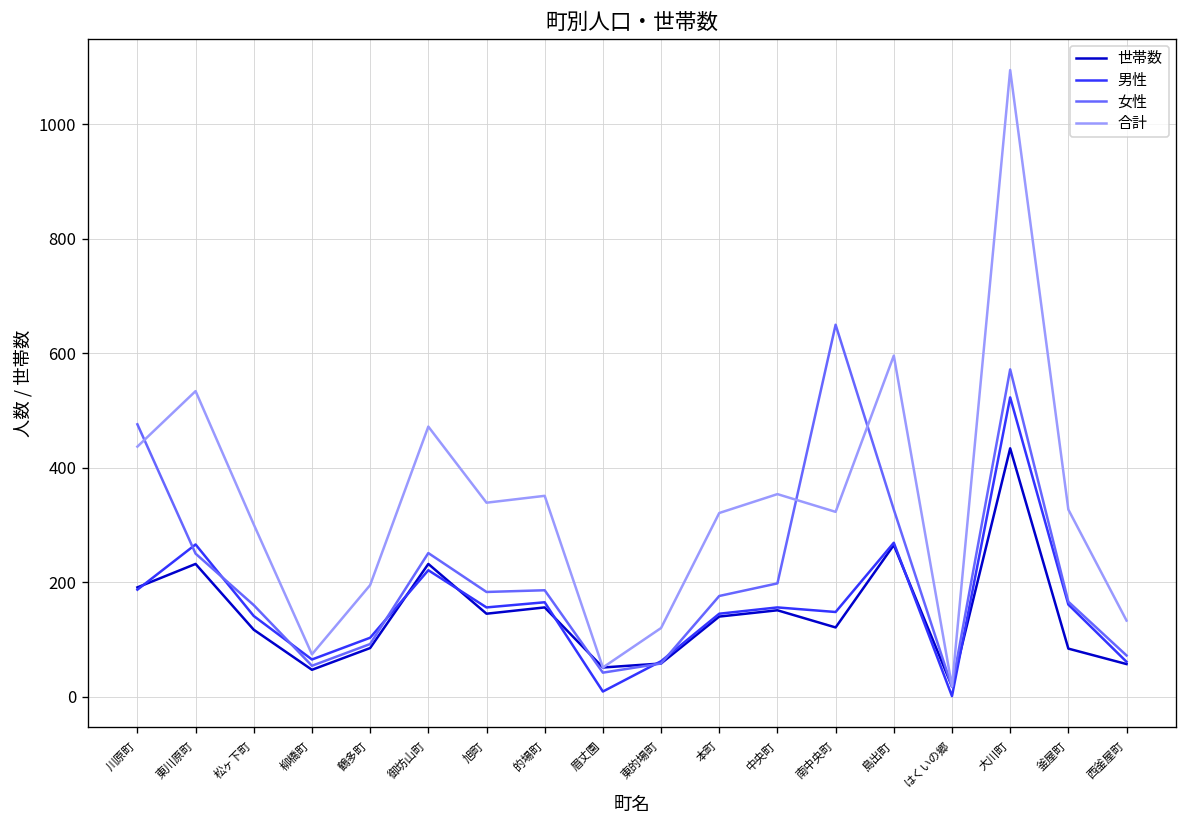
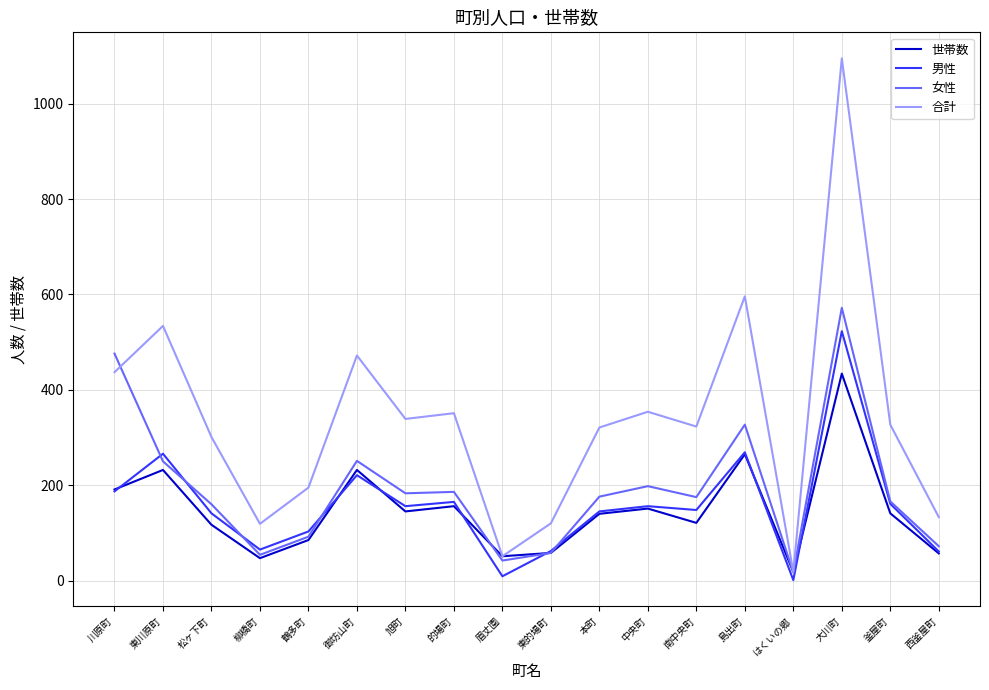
合計, 柳橋町: 70 -> 120
女性, 南中央町: 650 -> 180
世帯数, 釜屋町: 80 -> 140
